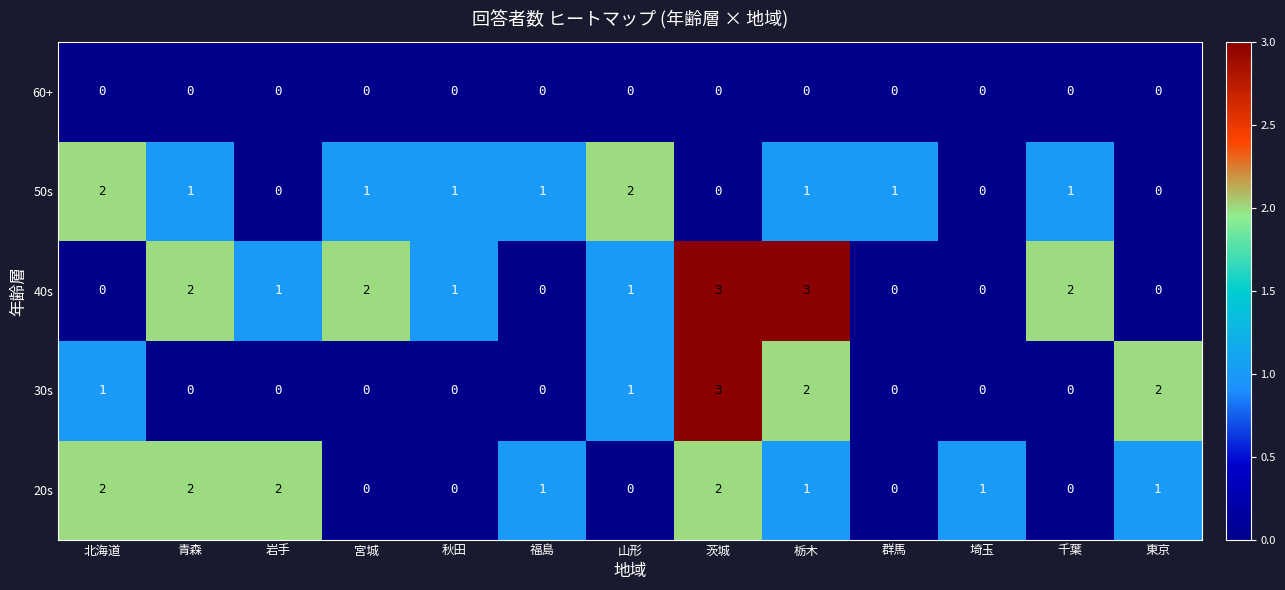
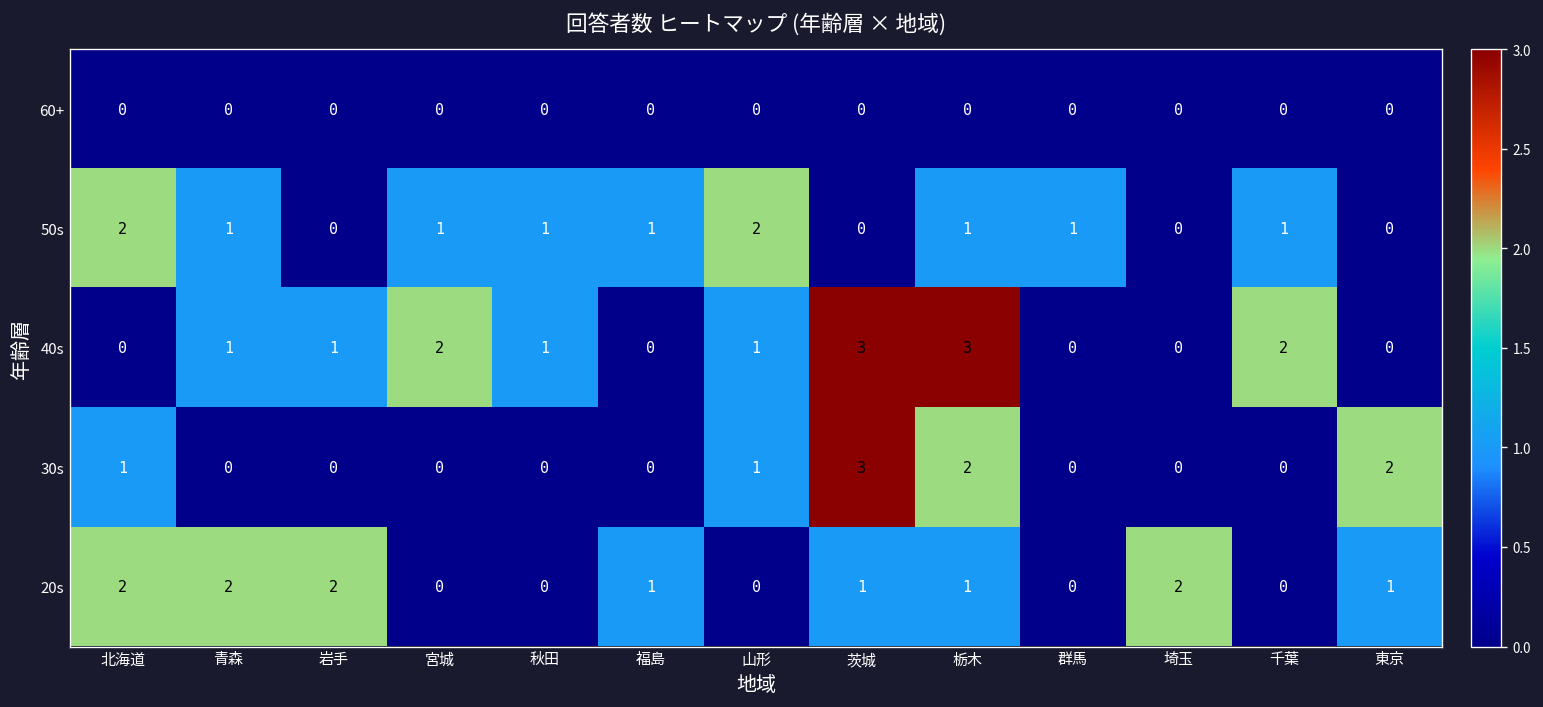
40s, 青森: 2 -> 1
20s, 茨城: 2 -> 1
20s, 埼玉: 1 -> 2
